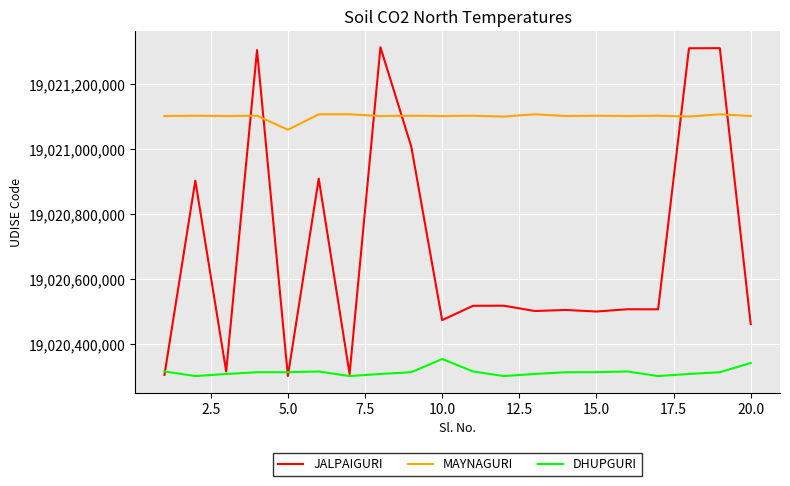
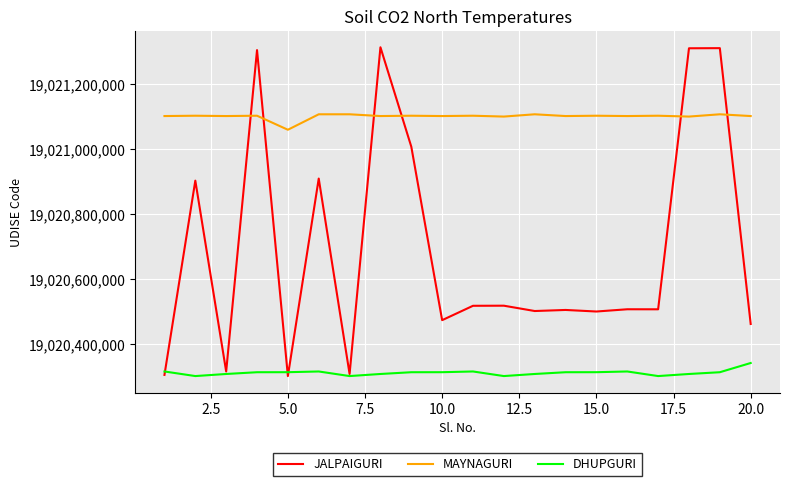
DHUPGURI, 10.0: 19,020,360,000 -> 19,020,310,000
